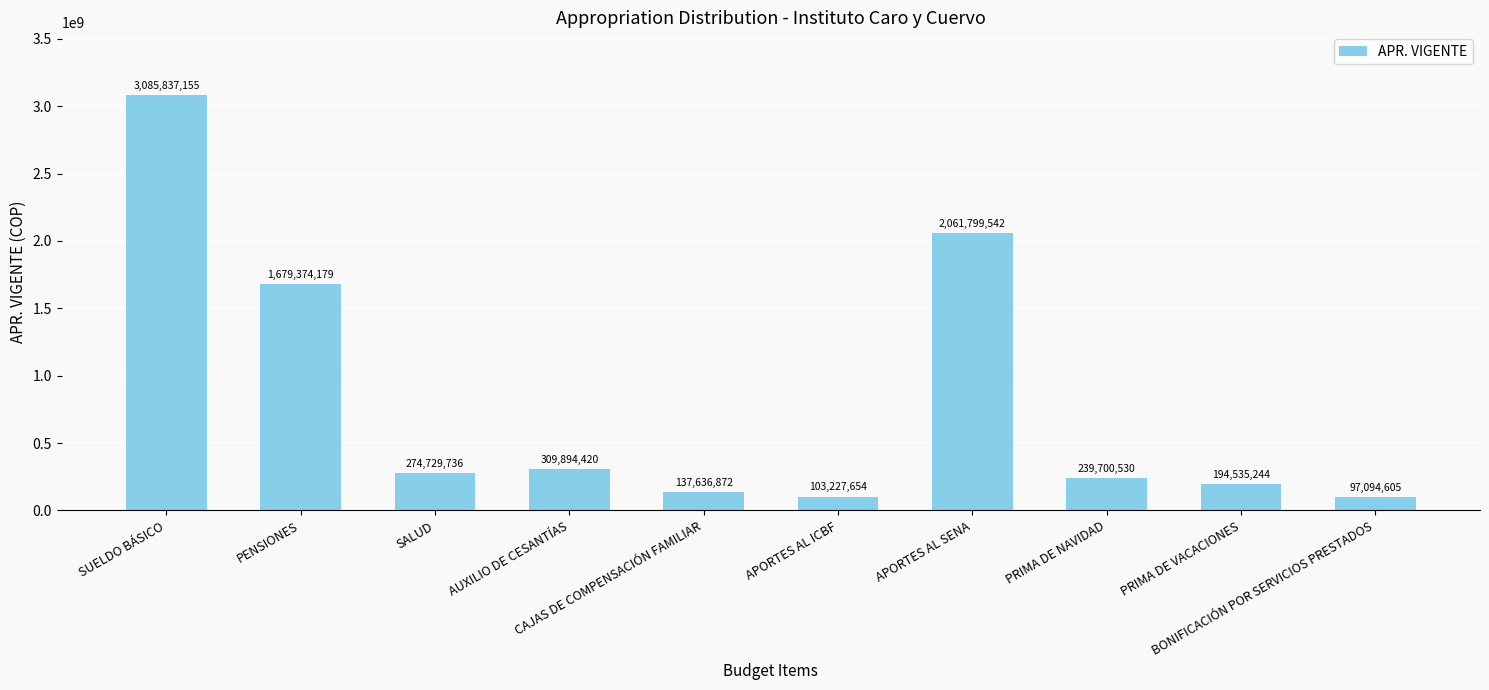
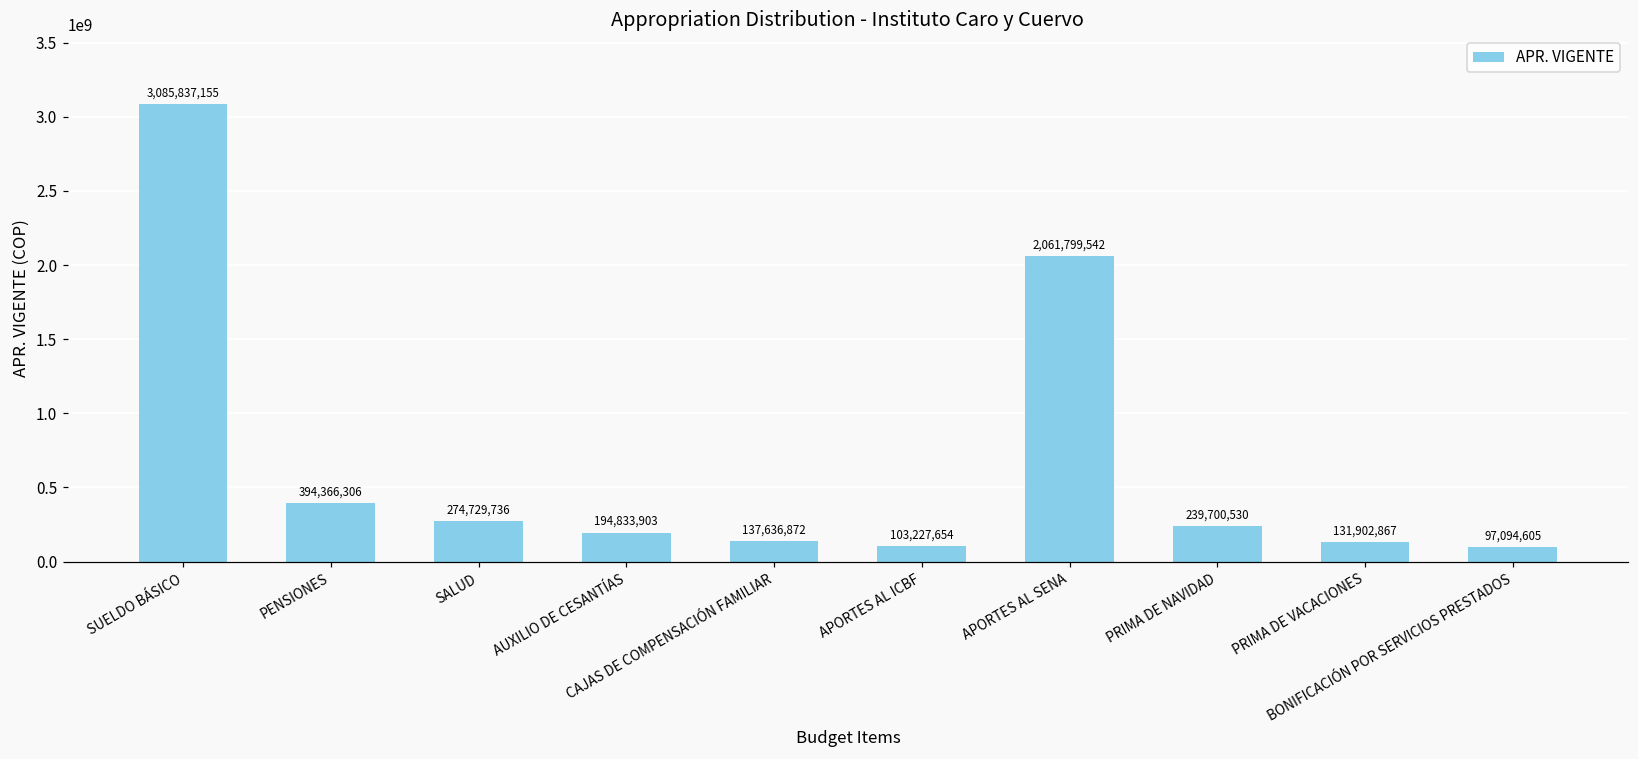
PENSIONES: 1,679,374,179 -> 394,366,306
AUXILIO DE CESANTÍAS: 309,894,420 -> 194,833,903
PRIMA DE VACACIONES: 194,535,244 -> 131,902,867
